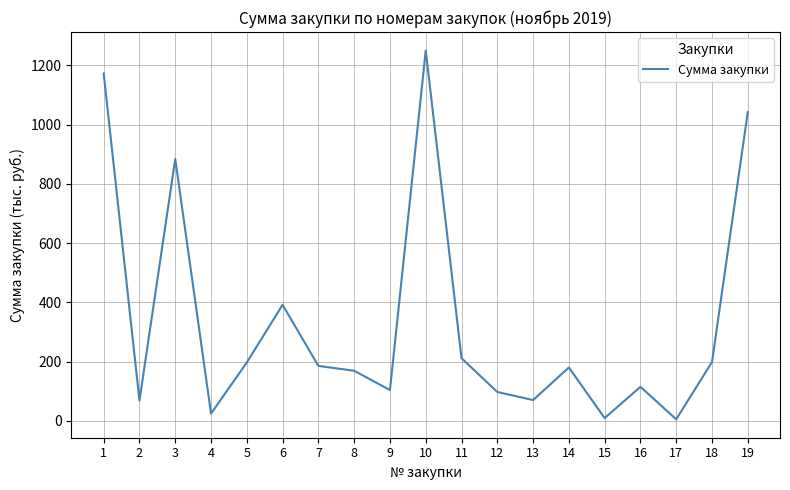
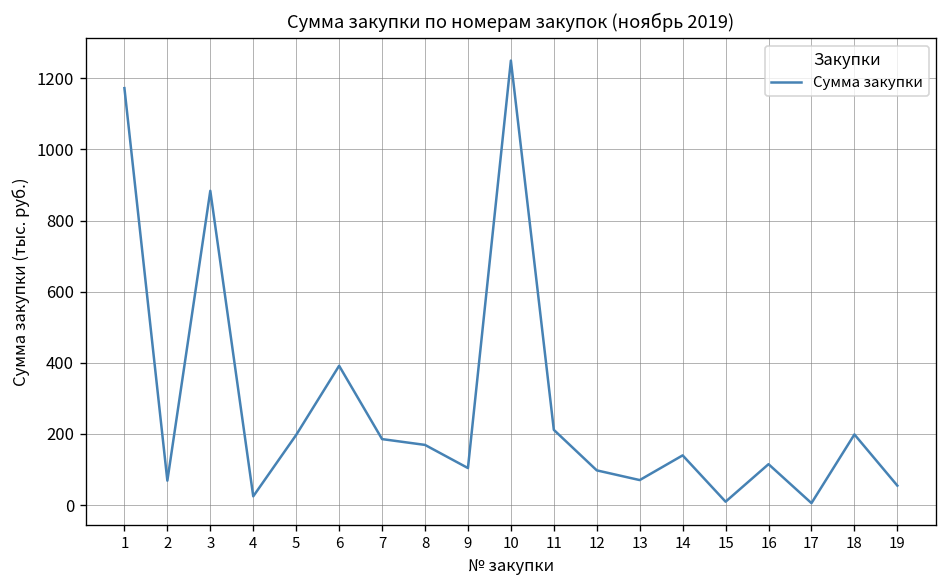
14: 180 -> 140
19: 1040 -> 50
